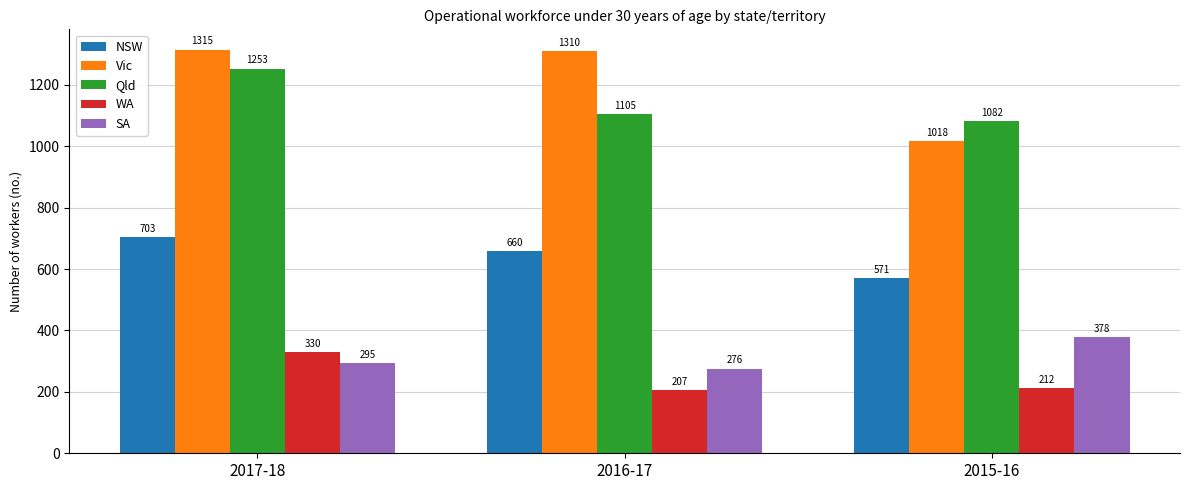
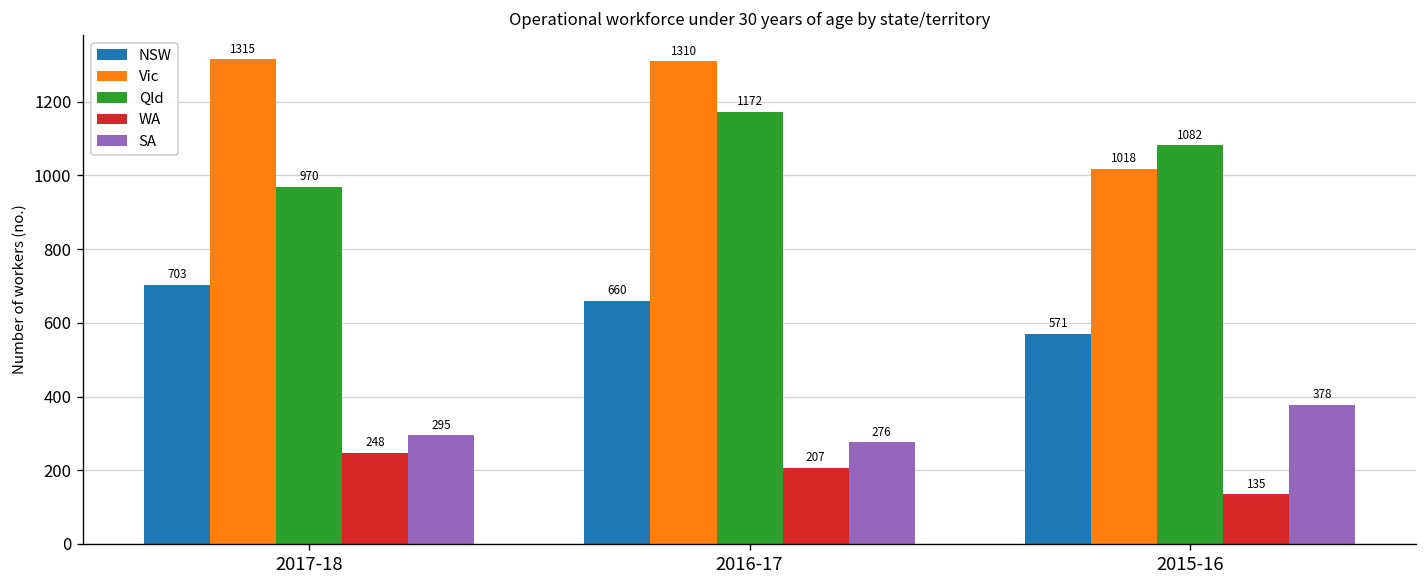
Qld, 2017-18: 1253 -> 970
WA, 2017-18: 330 -> 248
Qld, 2016-17: 1105 -> 1172
WA, 2015-16: 212 -> 135
